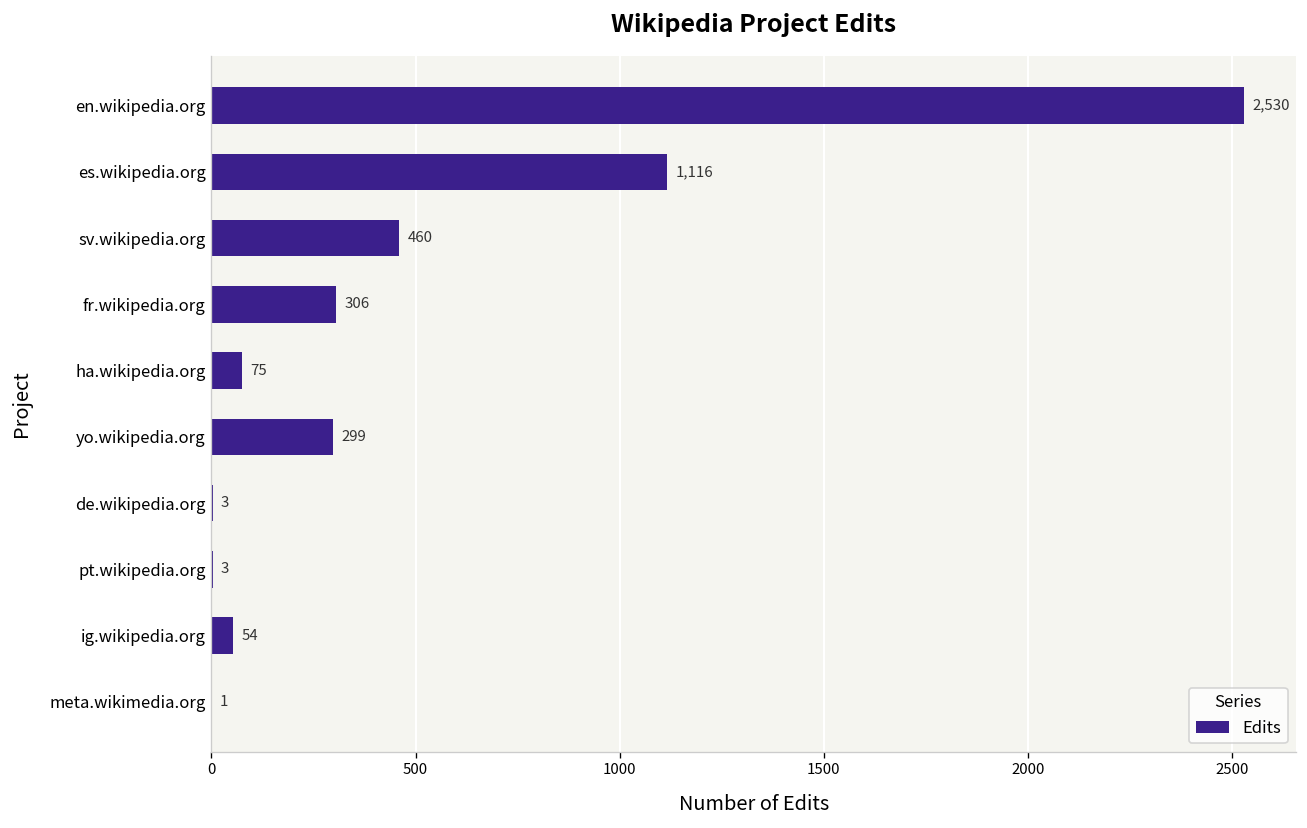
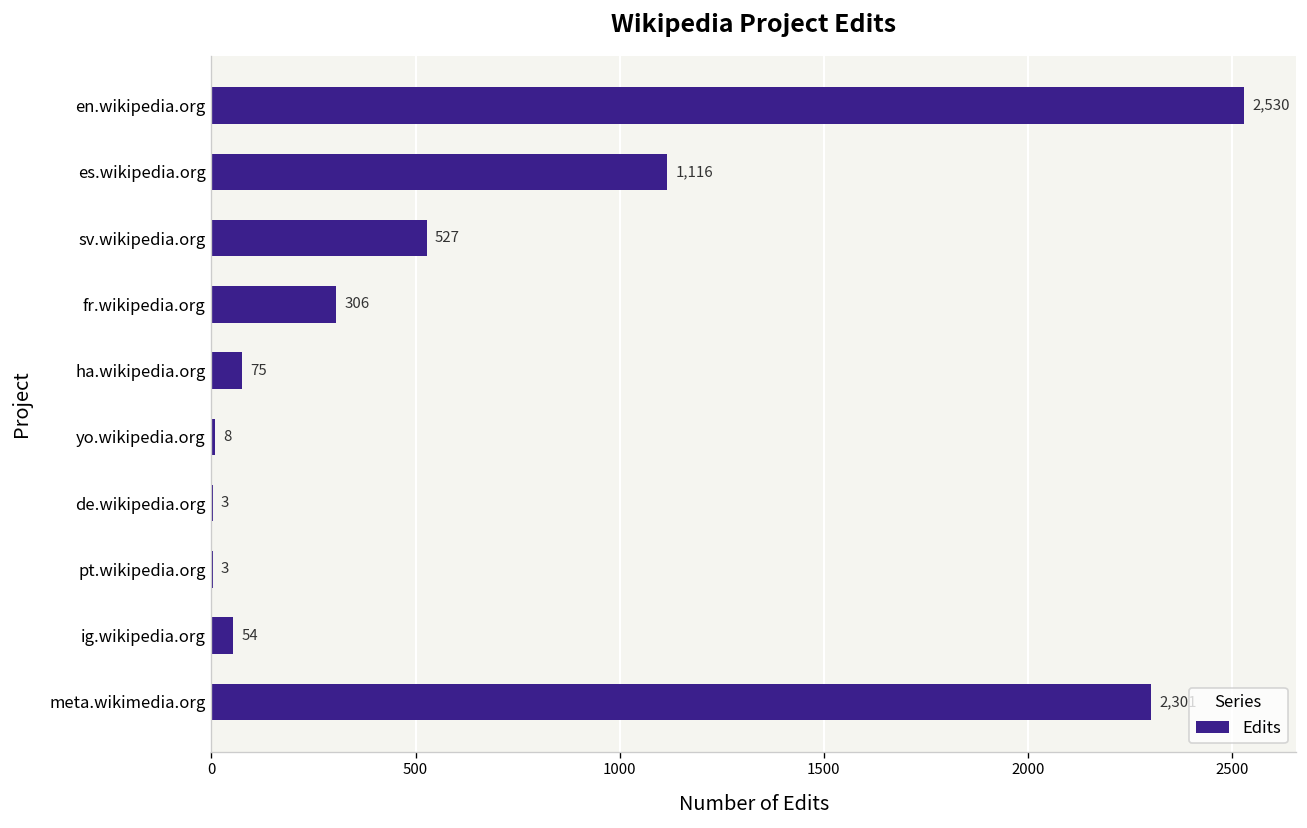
sv.wikipedia.org: 460 -> 527
yo.wikipedia.org: 299 -> 8
meta.wikimedia.org: 0 -> 2300
